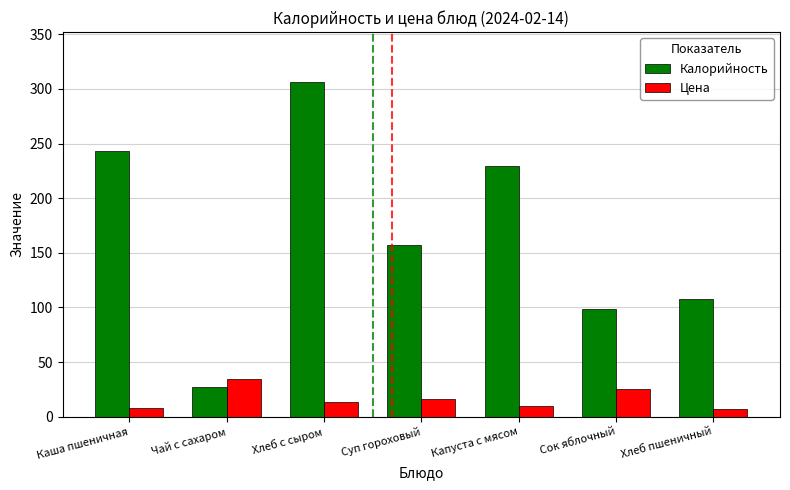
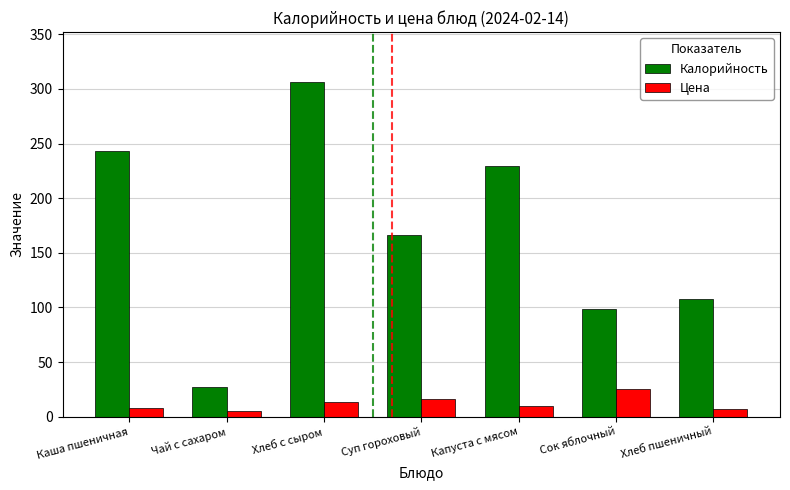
Цена, Чай с сахаром: 35 -> 6
Калорийность, Суп гороховый: 158 -> 166
